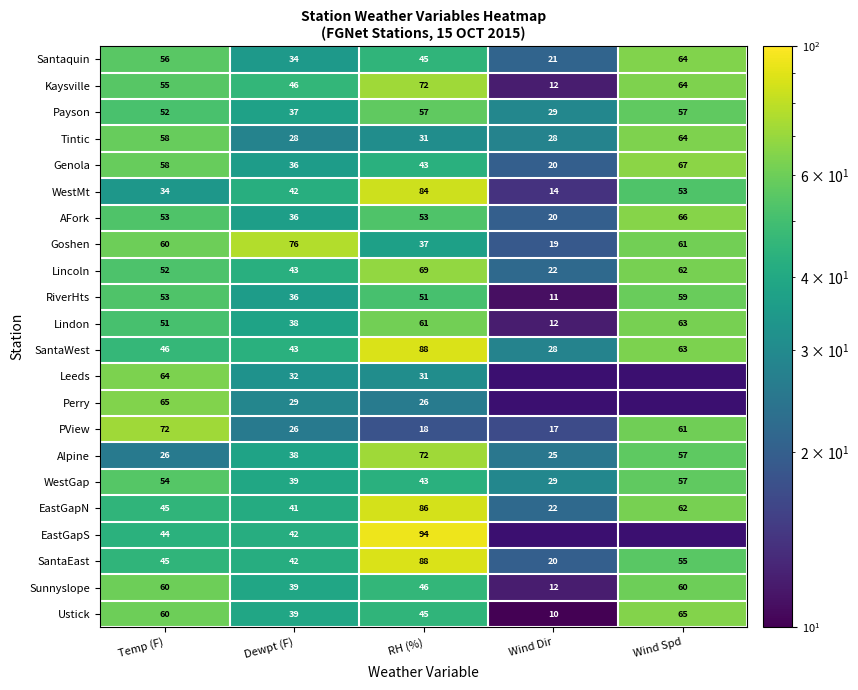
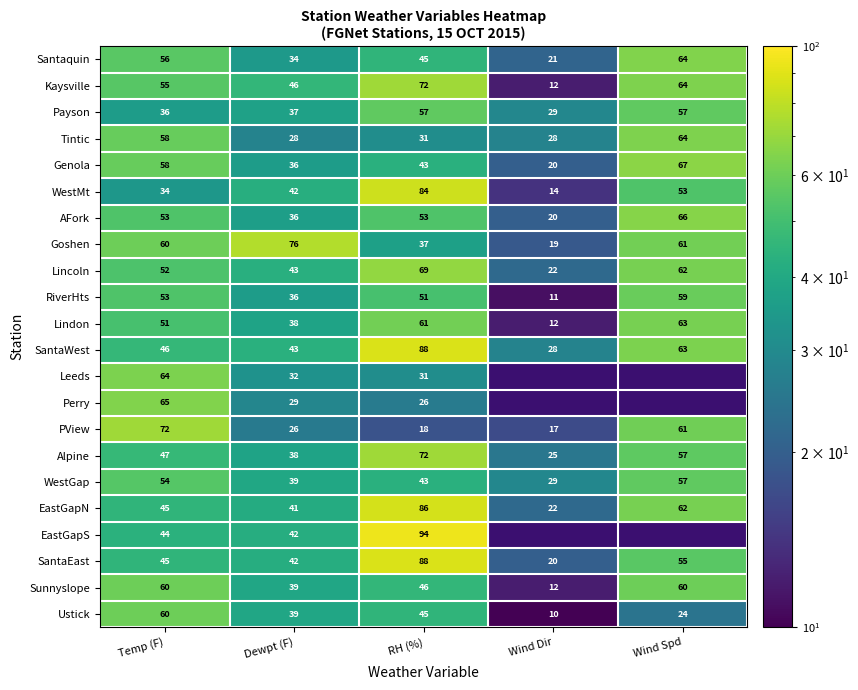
Payson, Temp (F): 52 -> 36
Alpine, Temp (F): 26 -> 47
Ustick, Wind Spd: 65 -> 24
